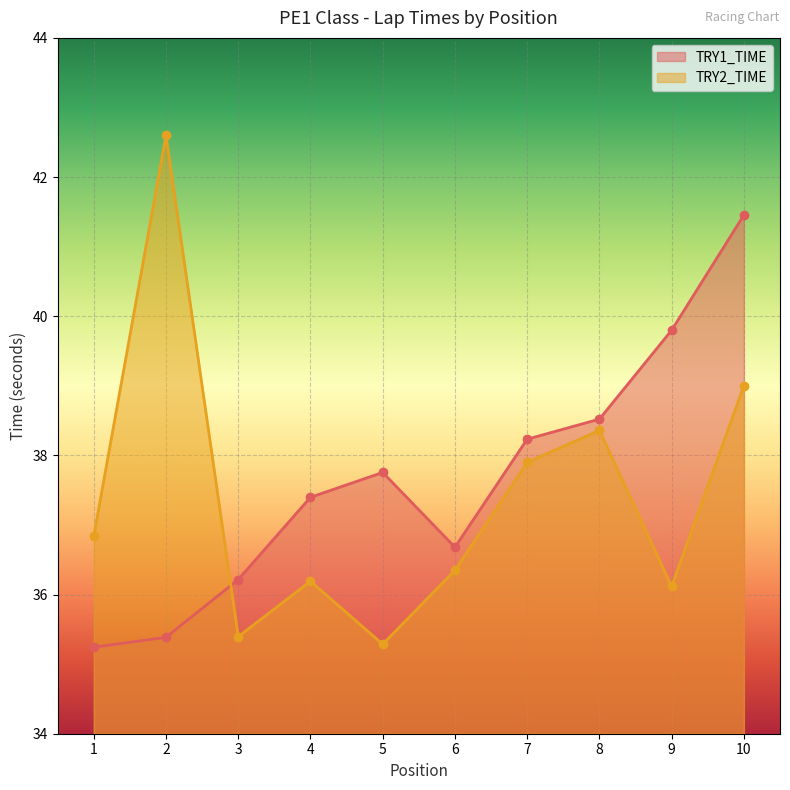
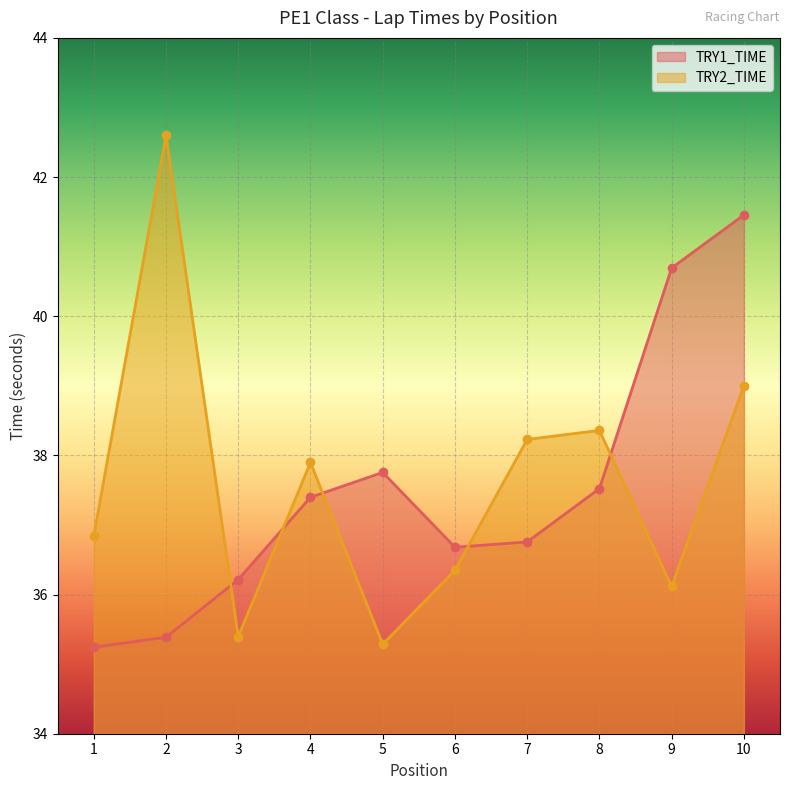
TRY2_TIME, 4: 36.2 -> 37.9
TRY1_TIME, 7: 38.2 -> 36.8
TRY2_TIME, 7: 37.9 -> 38.2
TRY1_TIME, 8: 38.5 -> 37.5
TRY1_TIME, 9: 39.8 -> 40.7
